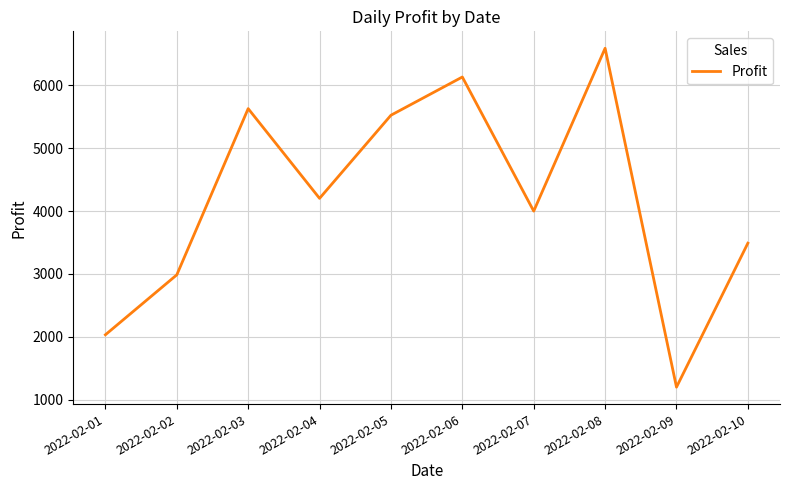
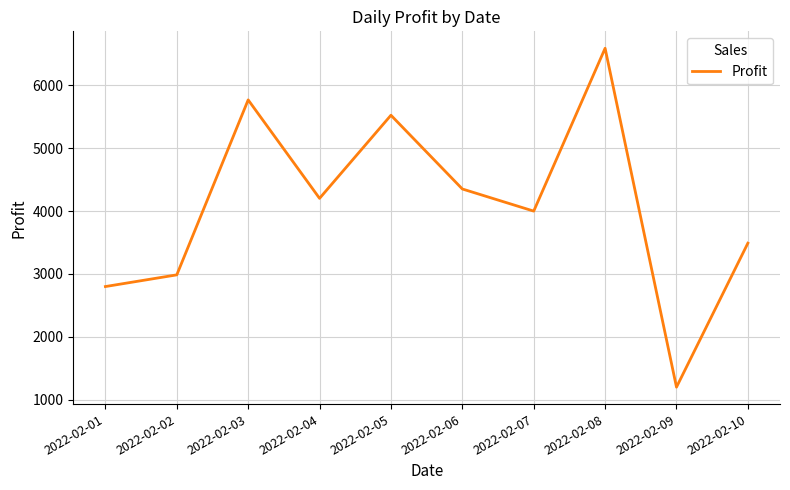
2022-02-01: 2000 -> 2800
2022-02-03: 5600 -> 5800
2022-02-06: 6100 -> 4400
